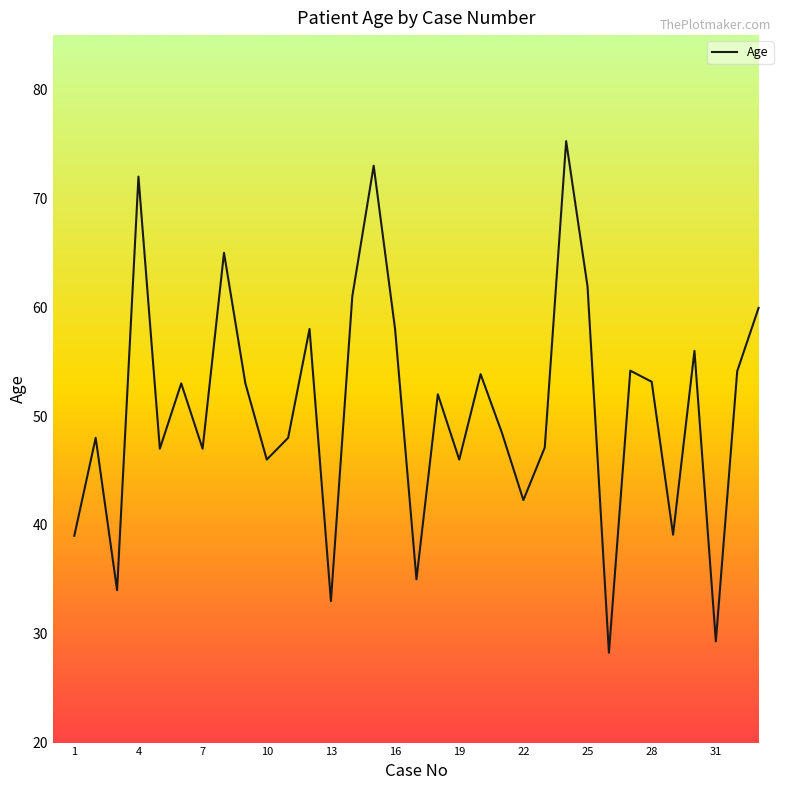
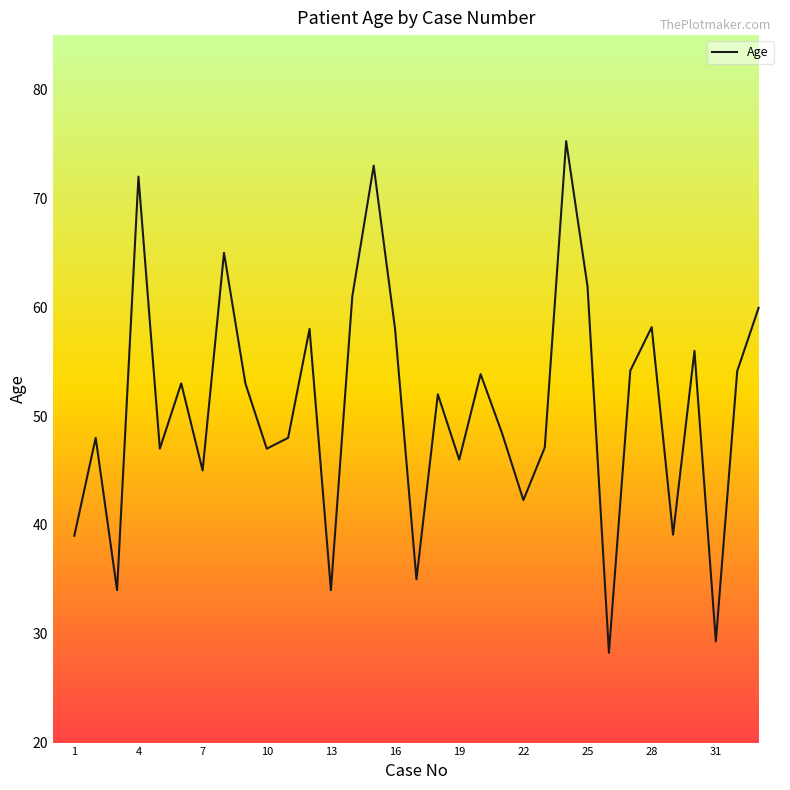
7: 47 -> 45
10: 46 -> 47
13: 33 -> 34
28: 53.2 -> 58.2
